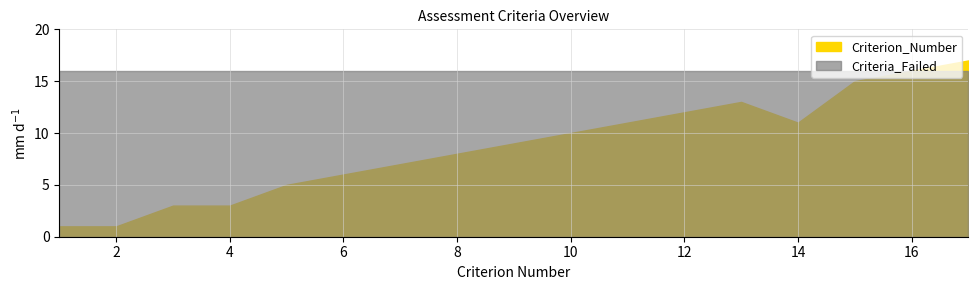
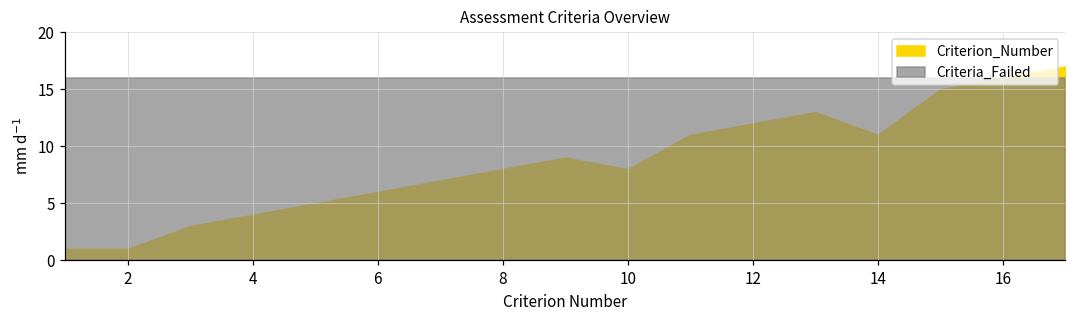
Criterion_Number, 4: 3 -> 4
Criterion_Number, 10: 10 -> 8
